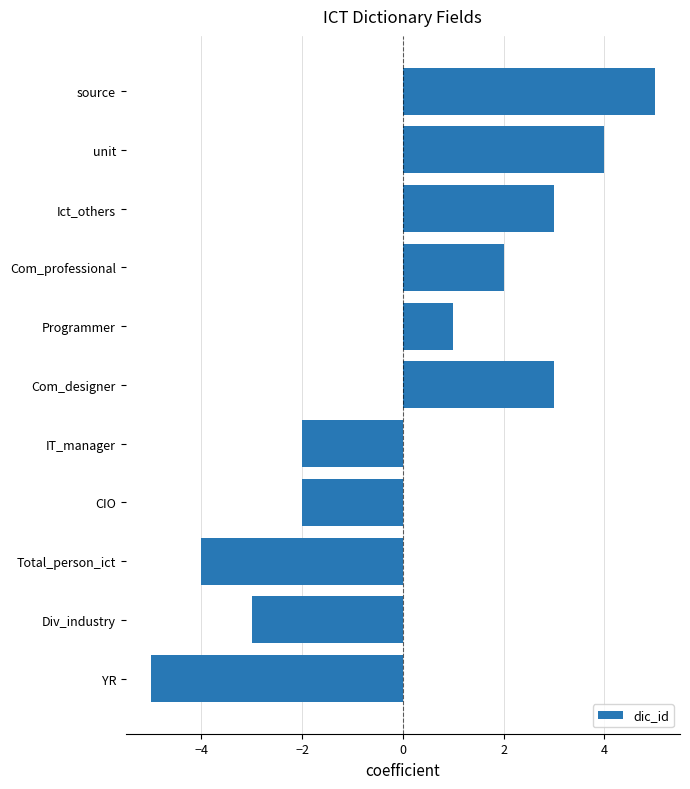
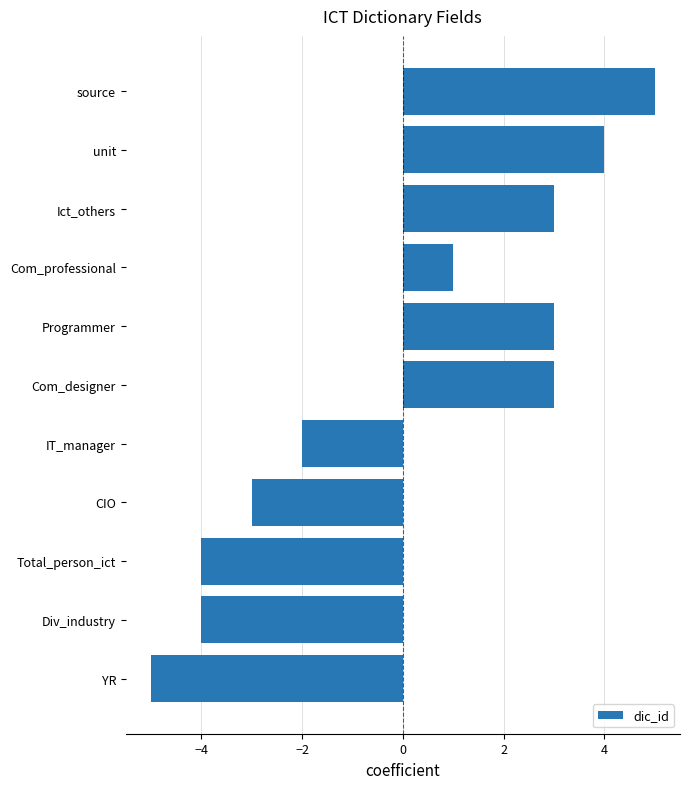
Com_professional: 2.0 -> 1.0
Programmer: 1.0 -> 3.0
CIO: -2.0 -> -3.0
Div_industry: -3.0 -> -4.0
